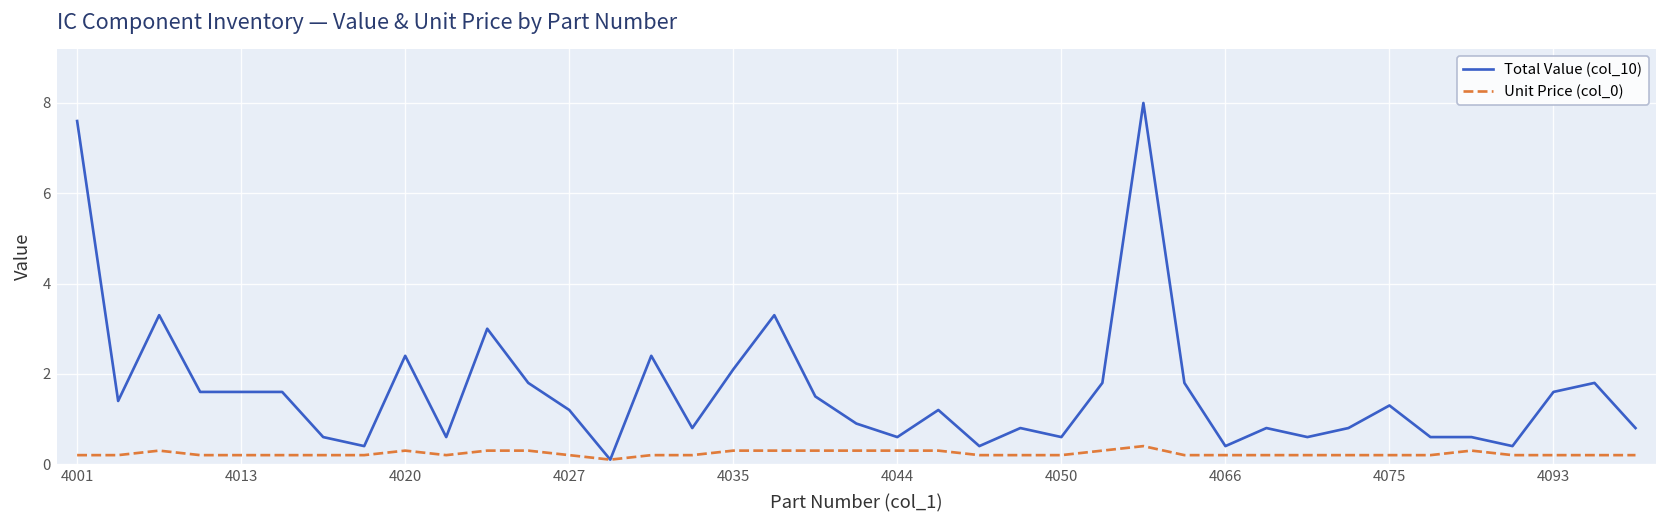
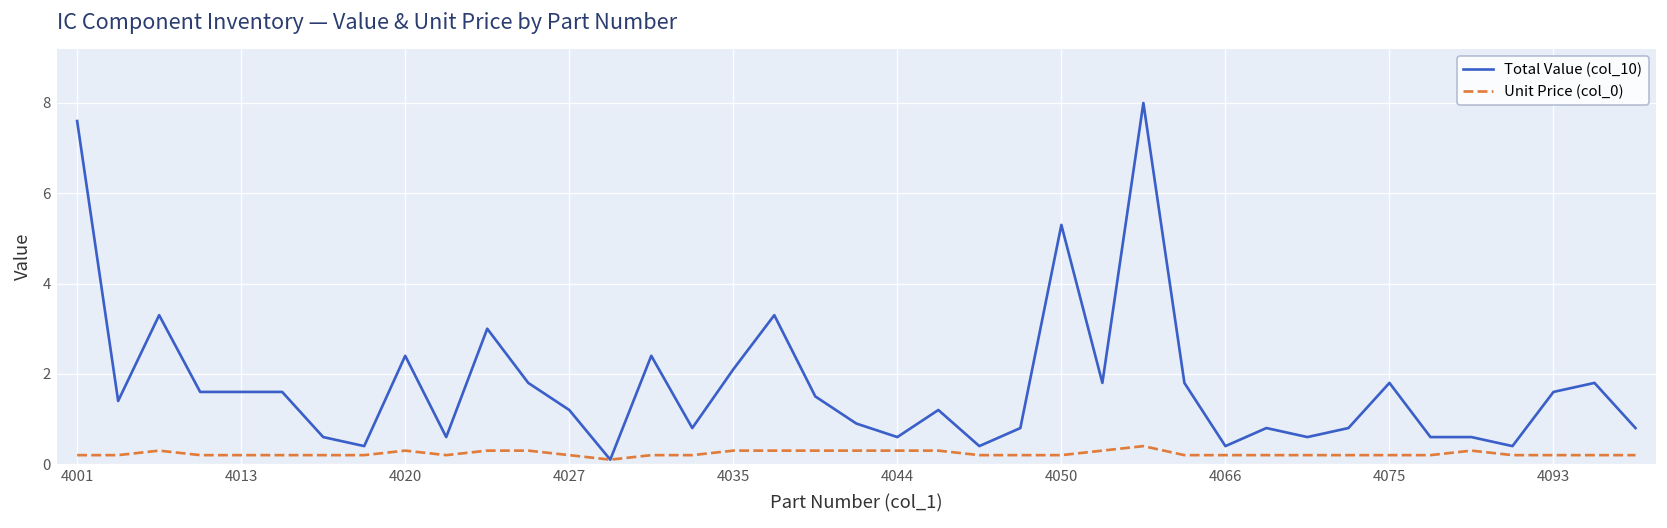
Total Value (col_10), 4050: 0.6 -> 5.3
Total Value (col_10), 4075: 1.3 -> 1.8
